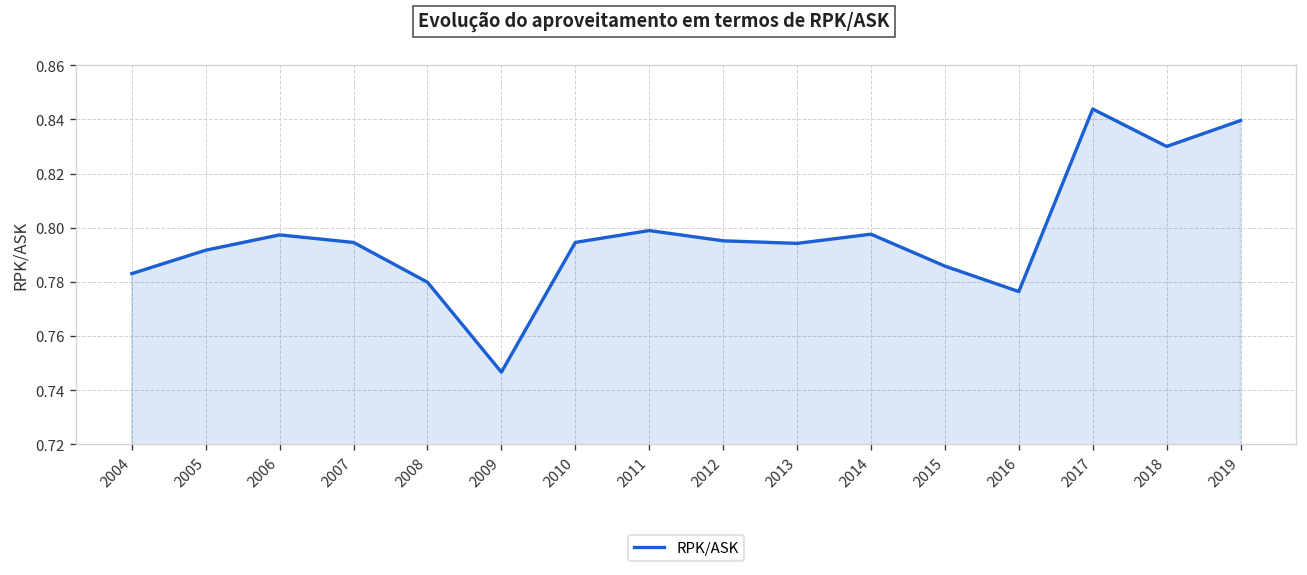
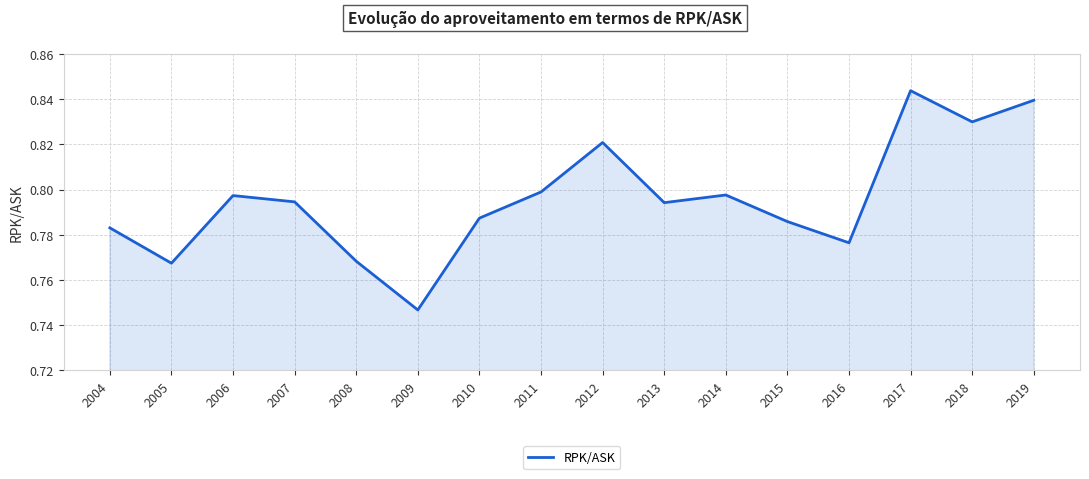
2005: 0.792 -> 0.767
2008: 0.780 -> 0.768
2010: 0.795 -> 0.787
2012: 0.795 -> 0.821
